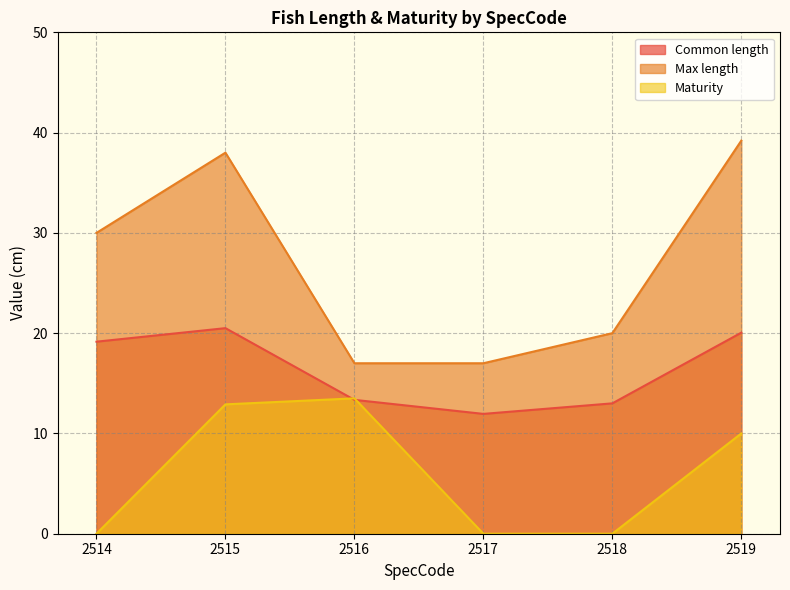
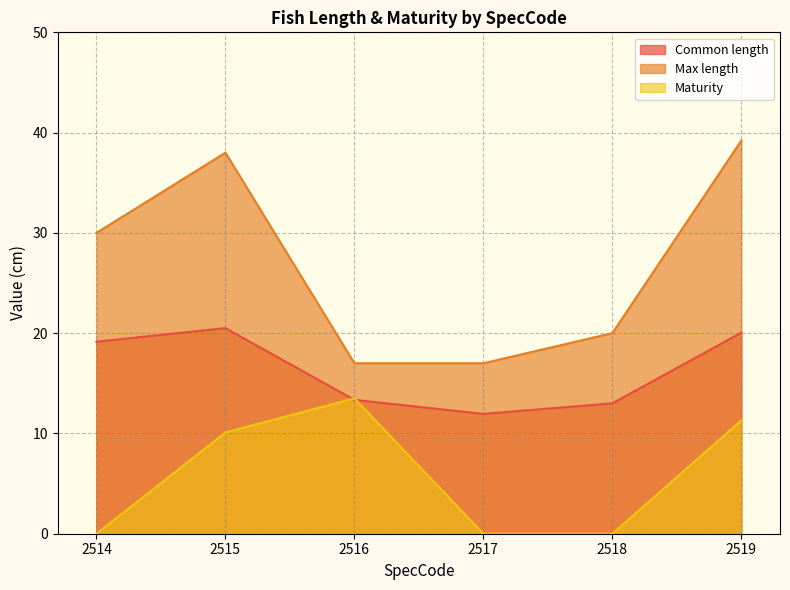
Maturity, 2515: 12.9 -> 10.1
Maturity, 2519: 10.0 -> 11.3
